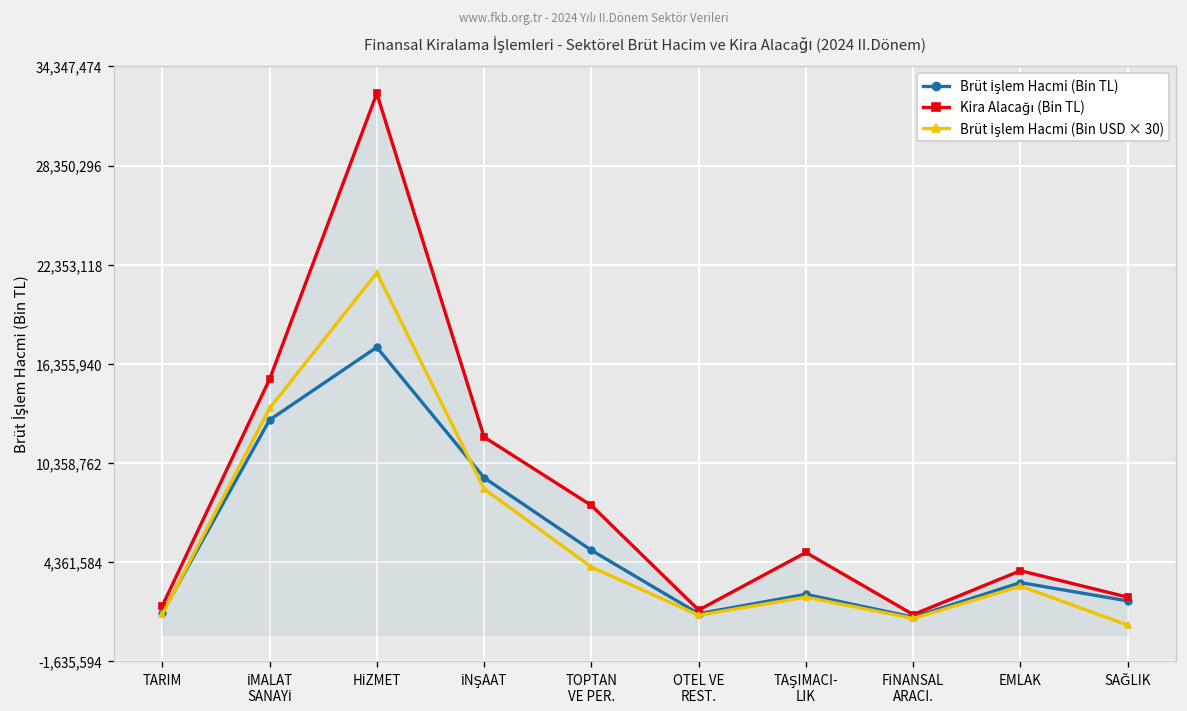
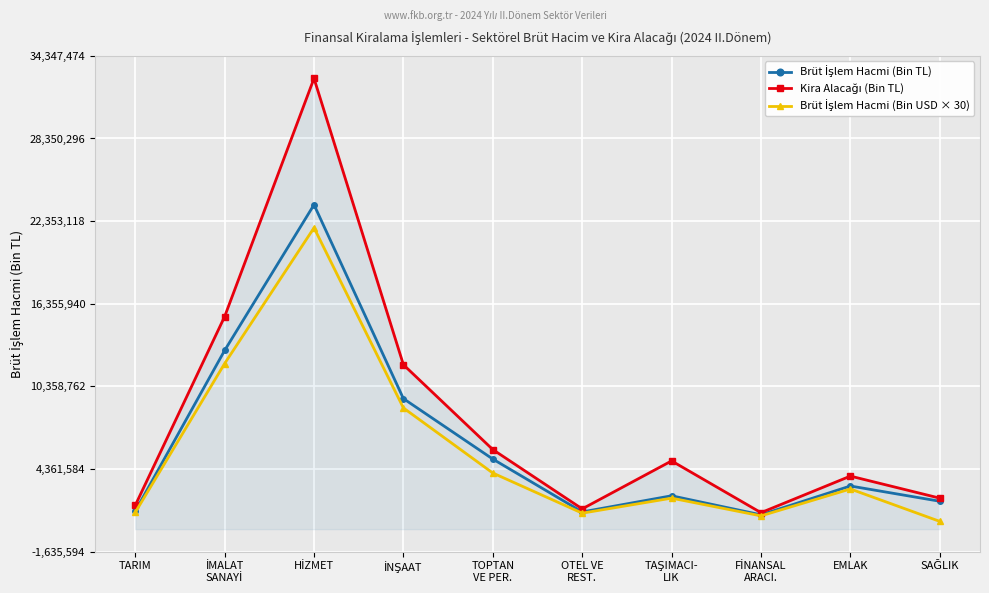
Brüt İşlem Hacmi (Bin USD × 30), İMALAT SANAYİ: 13,700,000 -> 12,000,000
Brüt İşlem Hacmi (Bin TL), HİZMET: 17,400,000 -> 23,500,000
Kira Alacağı (Bin TL), TOPTAN VE PER.: 7,800,000 -> 5,800,000
